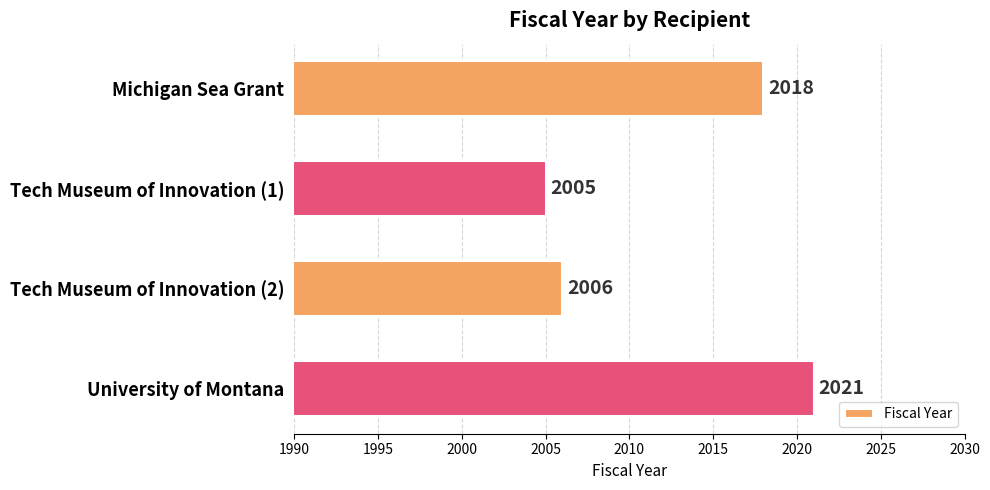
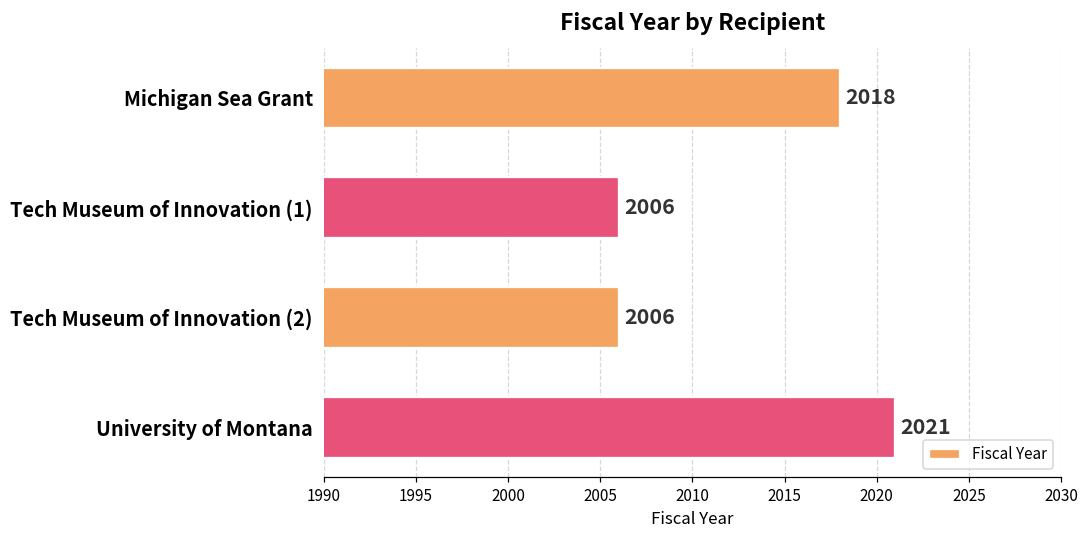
Tech Museum of Innovation (1): 2005 -> 2006
